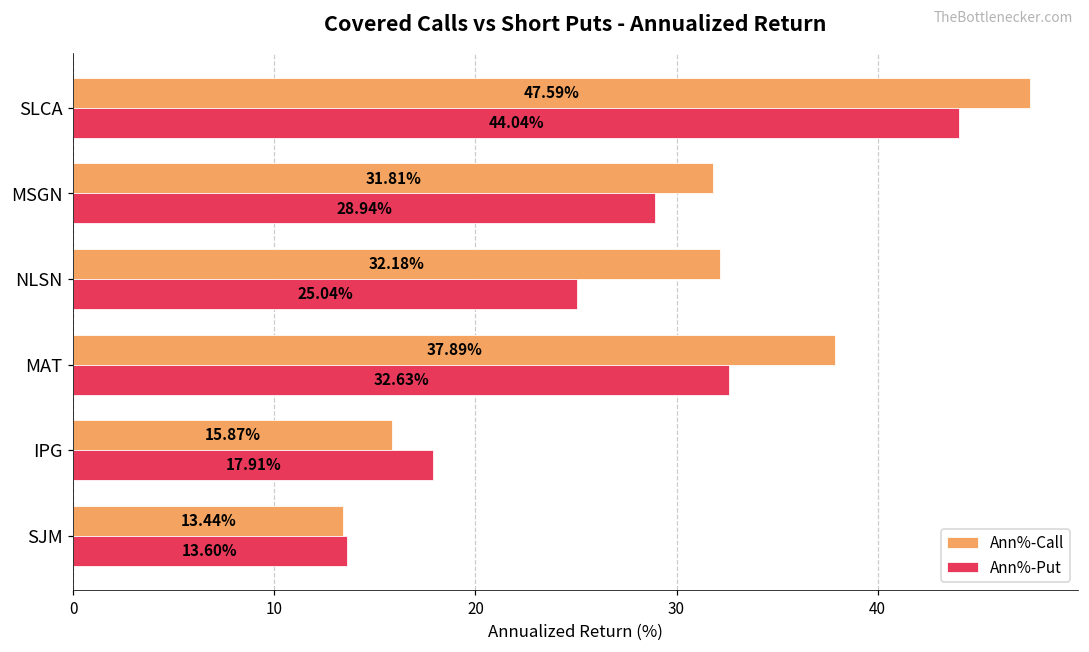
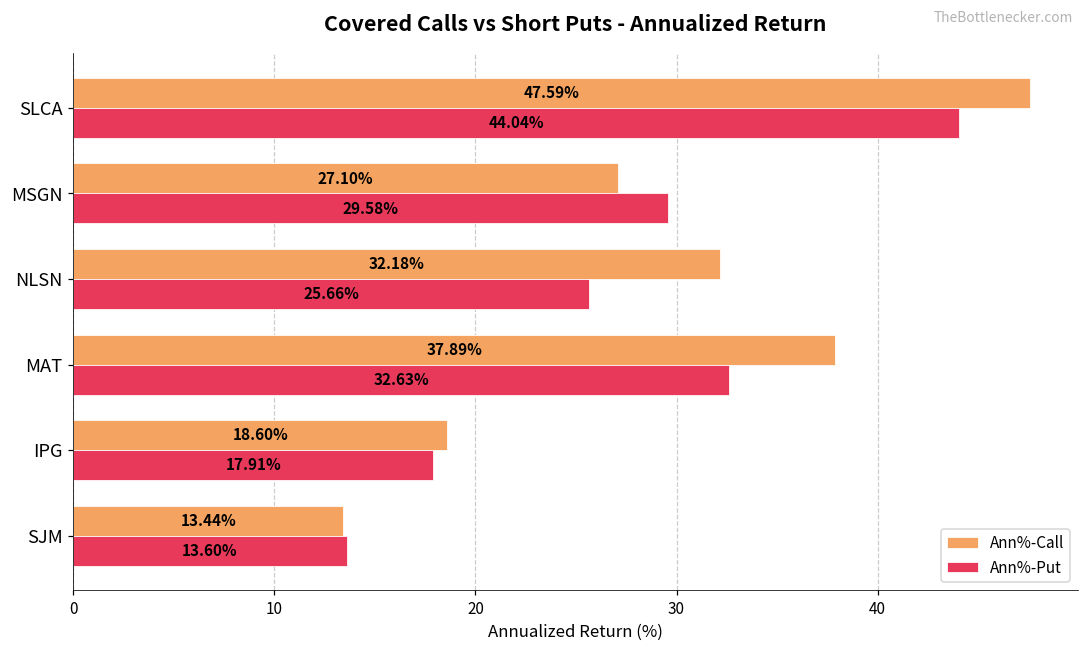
Ann%-Call, MSGN: 31.81% -> 27.10%
Ann%-Put, MSGN: 28.94% -> 29.58%
Ann%-Put, NLSN: 25.04% -> 25.66%
Ann%-Call, IPG: 15.87% -> 18.60%
